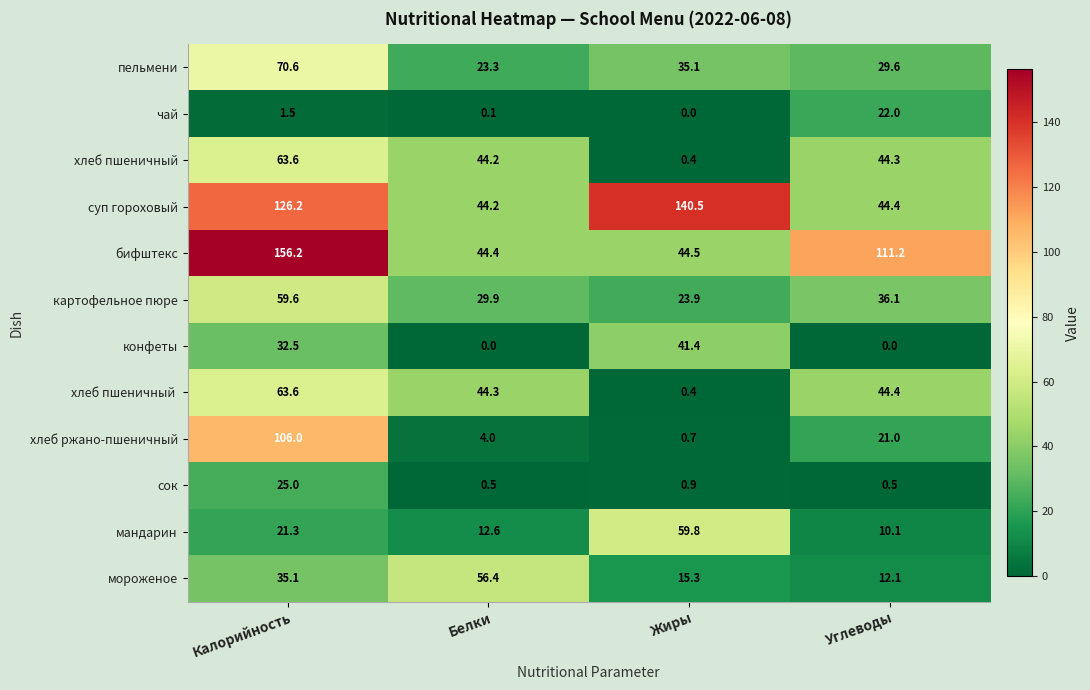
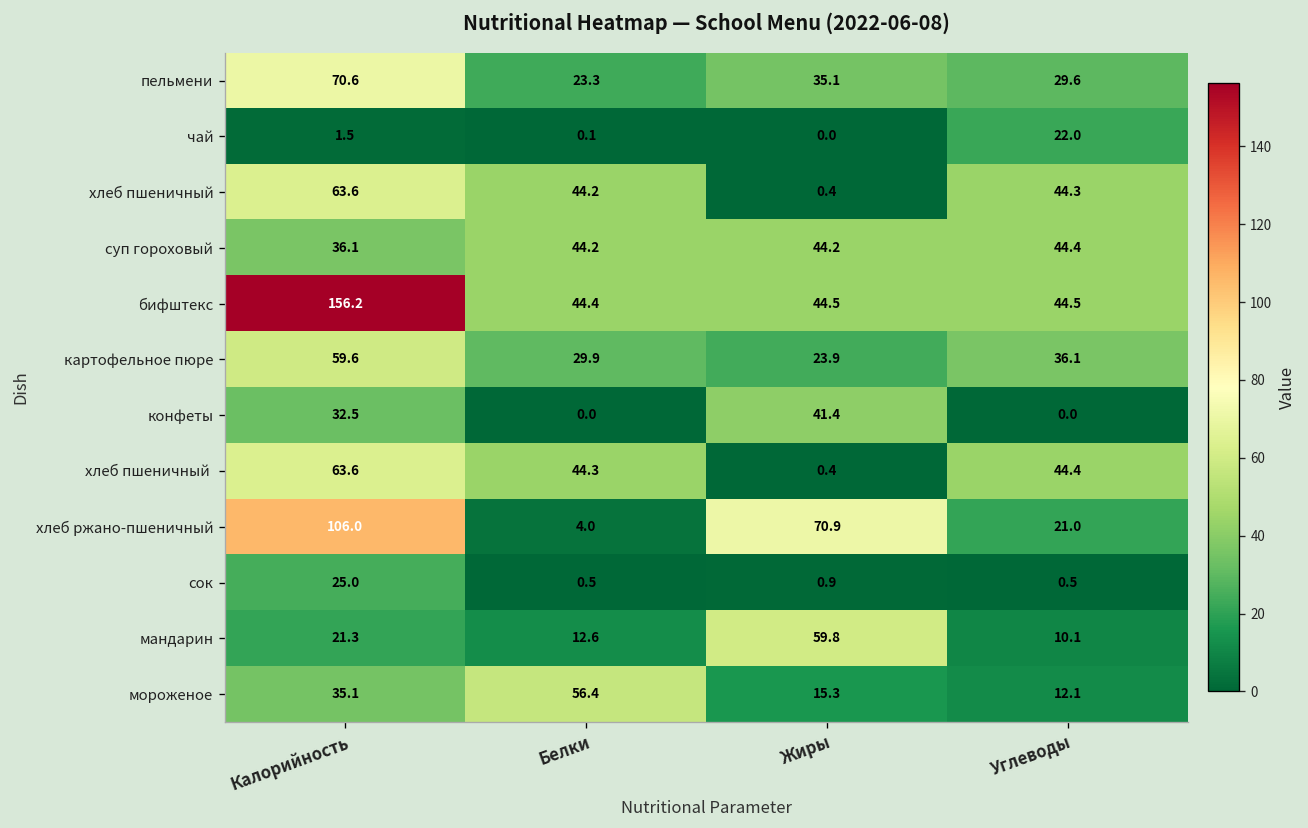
суп гороховый, Калорийность: 126.2 -> 36.1
суп гороховый, Жиры: 140.5 -> 44.2
бифштекс, Углеводы: 111.2 -> 44.5
хлеб ржано-пшеничный, Жиры: 0.7 -> 70.9
